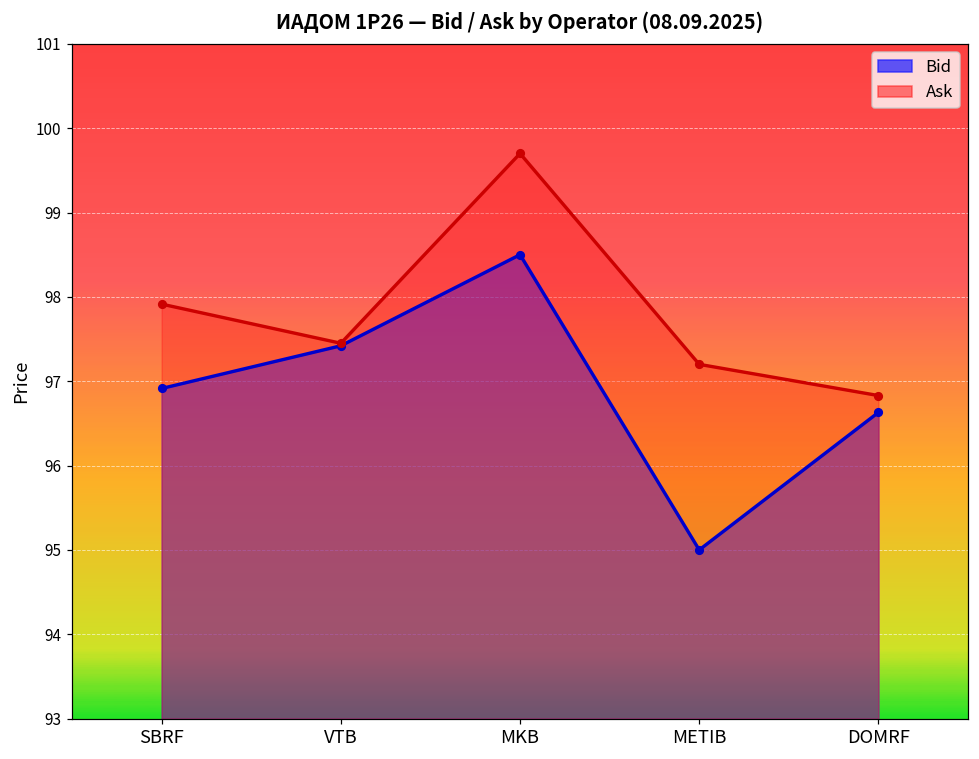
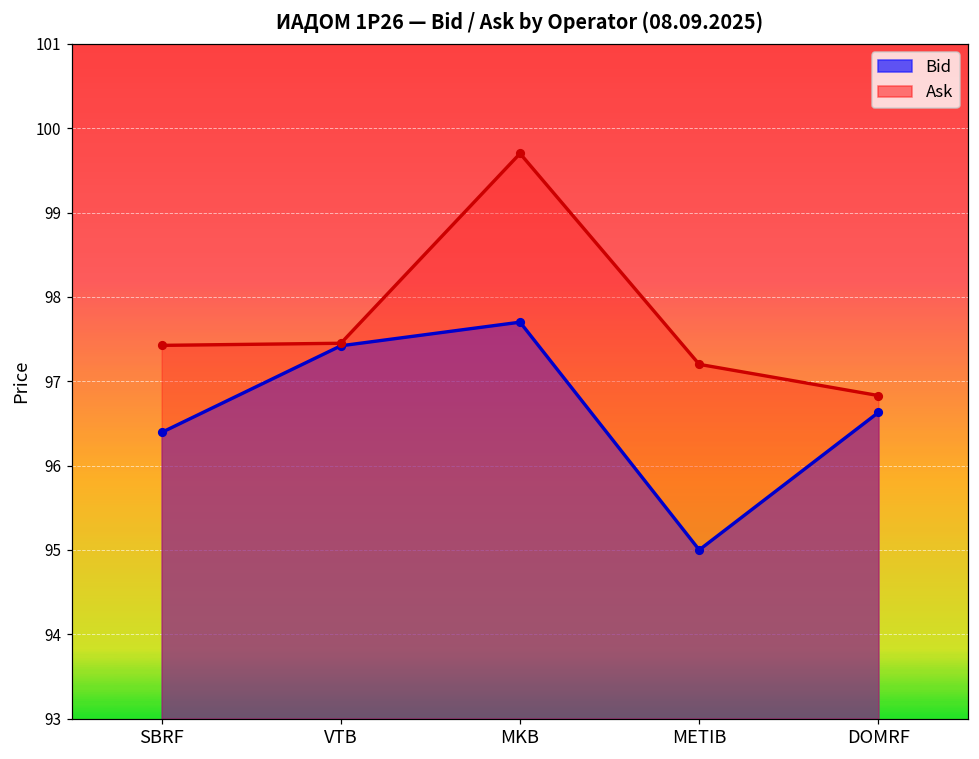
Bid, SBRF: 96.9 -> 96.4
Ask, SBRF: 97.9 -> 97.4
Bid, MKB: 98.5 -> 97.7
